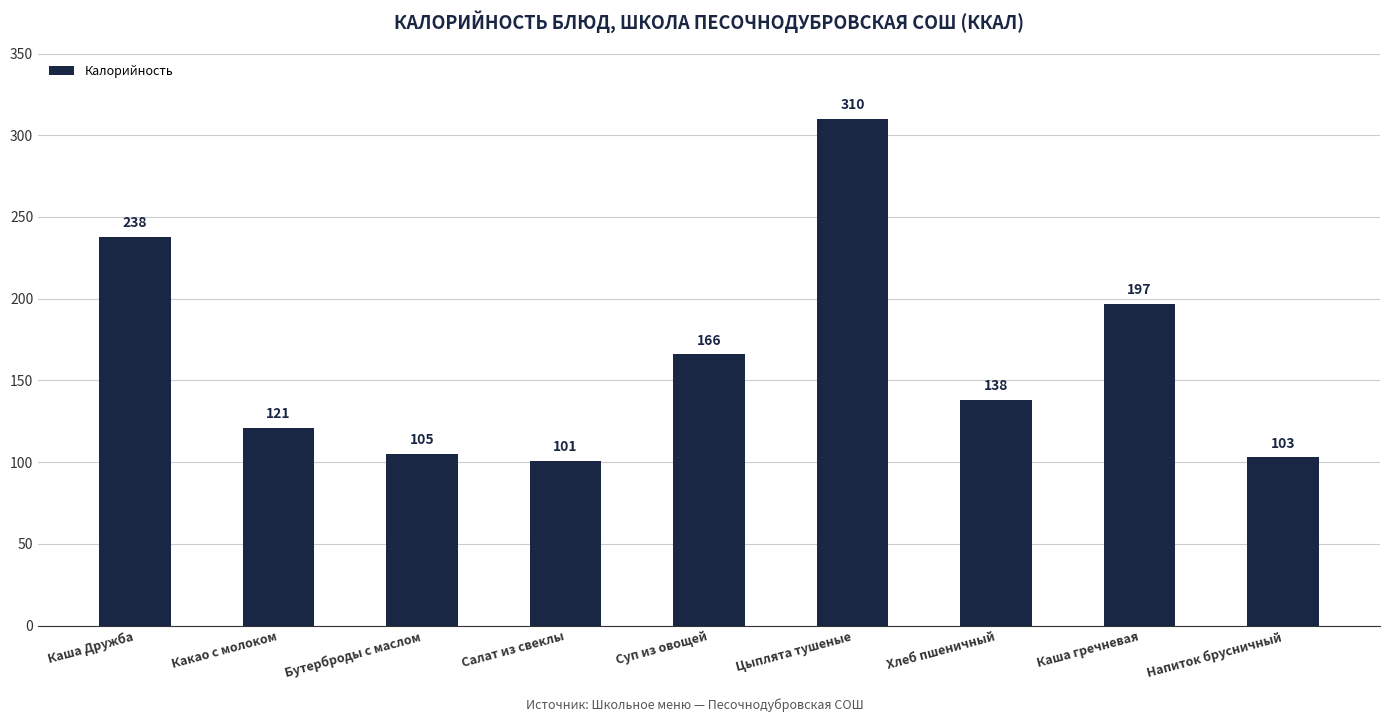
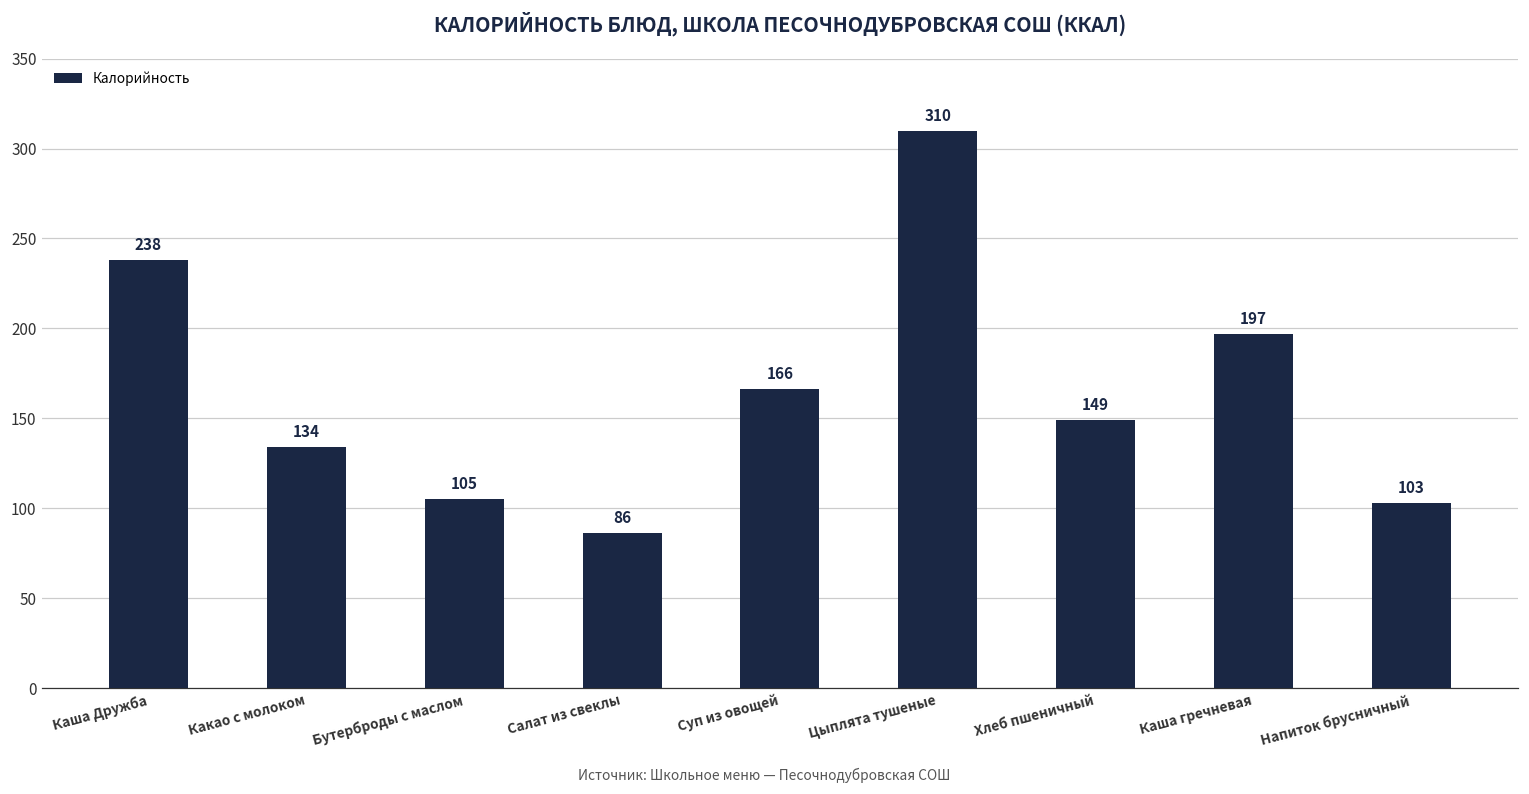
Какао с молоком: 121 -> 134
Салат из свеклы: 101 -> 86
Хлеб пшеничный: 138 -> 149
